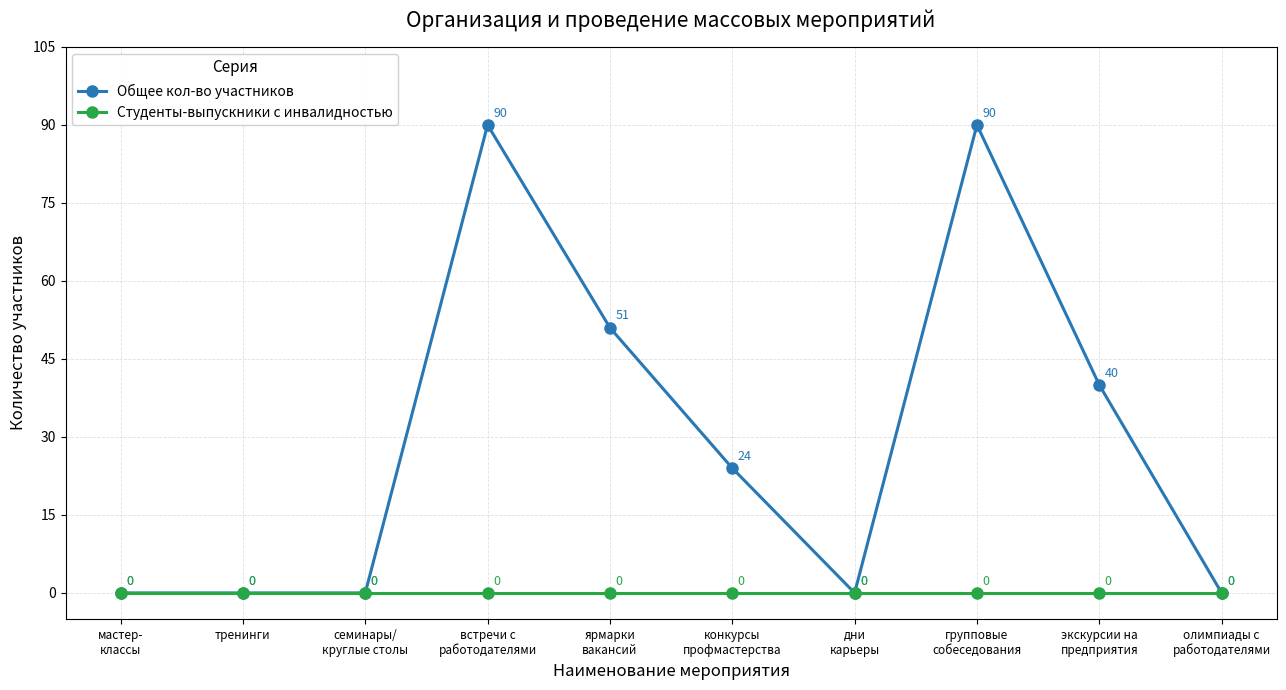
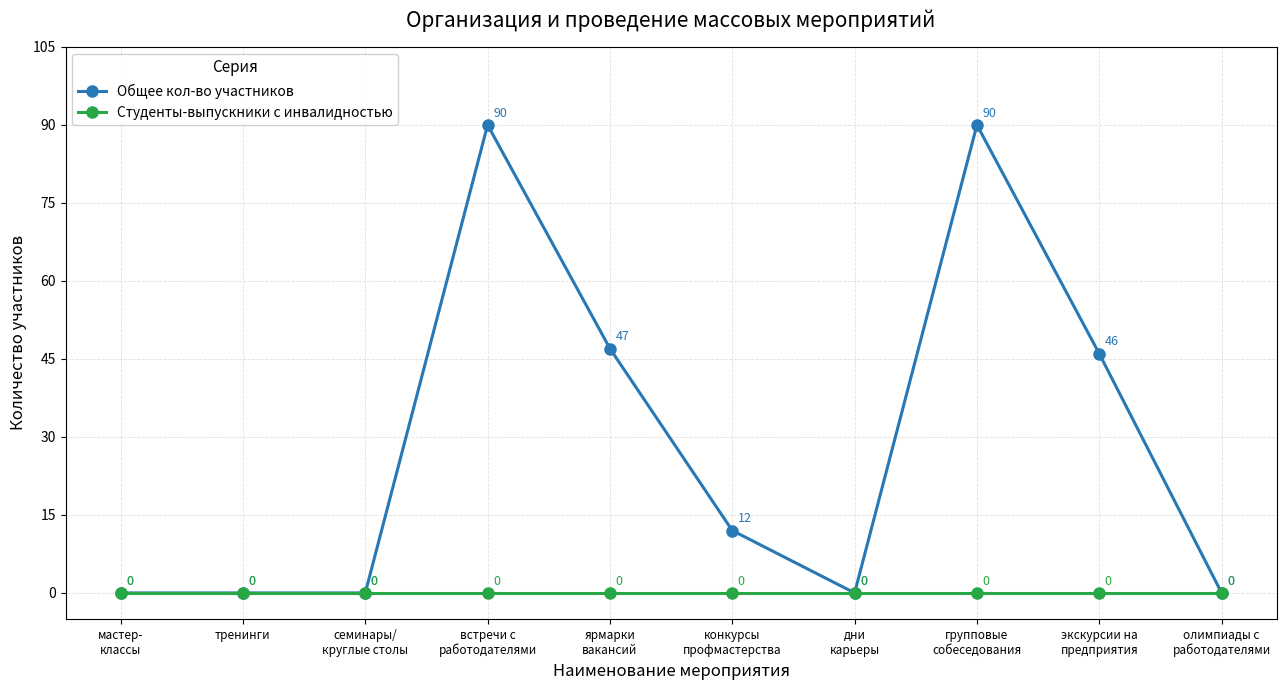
Общее кол-во участников, ярмарки вакансий: 51 -> 47
Общее кол-во участников, конкурсы профмастерства: 24 -> 12
Общее кол-во участников, экскурсии на предприятия: 40 -> 46
